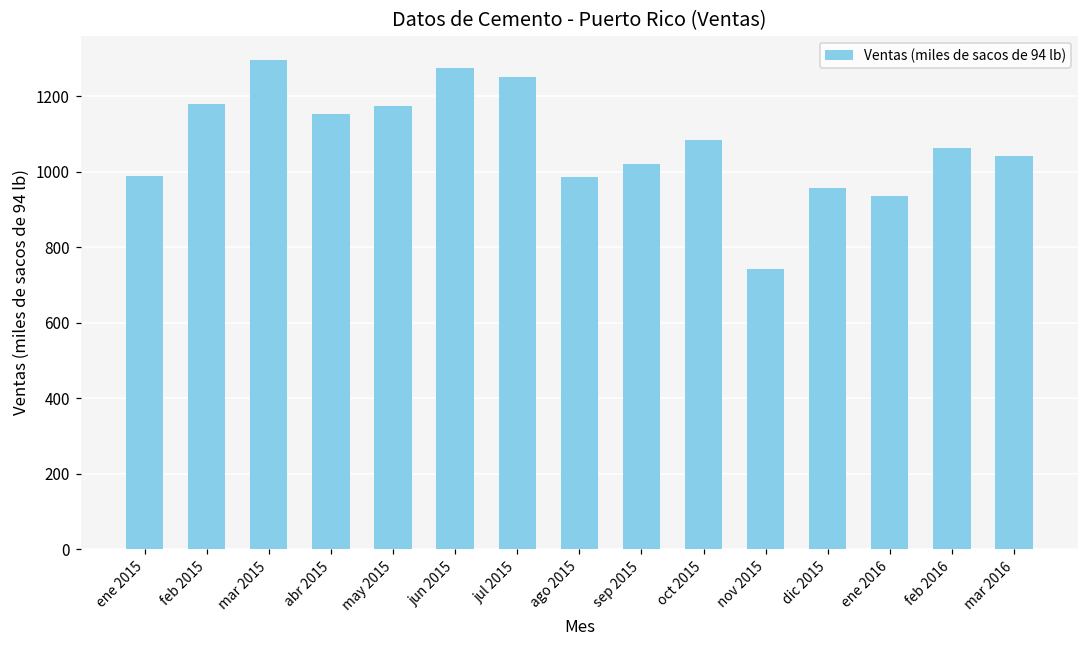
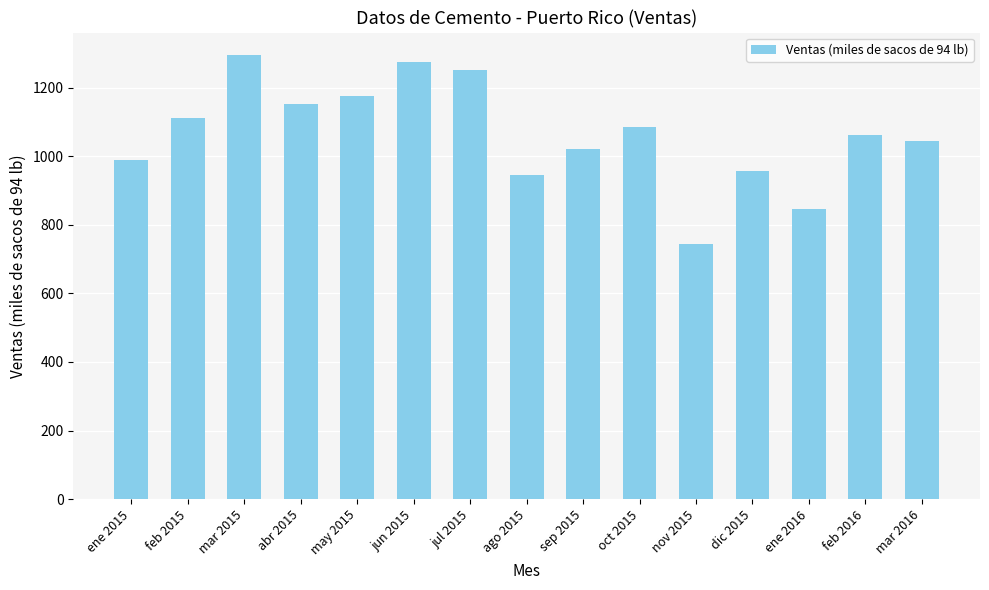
feb 2015: 1180 -> 1110
ago 2015: 990 -> 940
ene 2016: 940 -> 850
